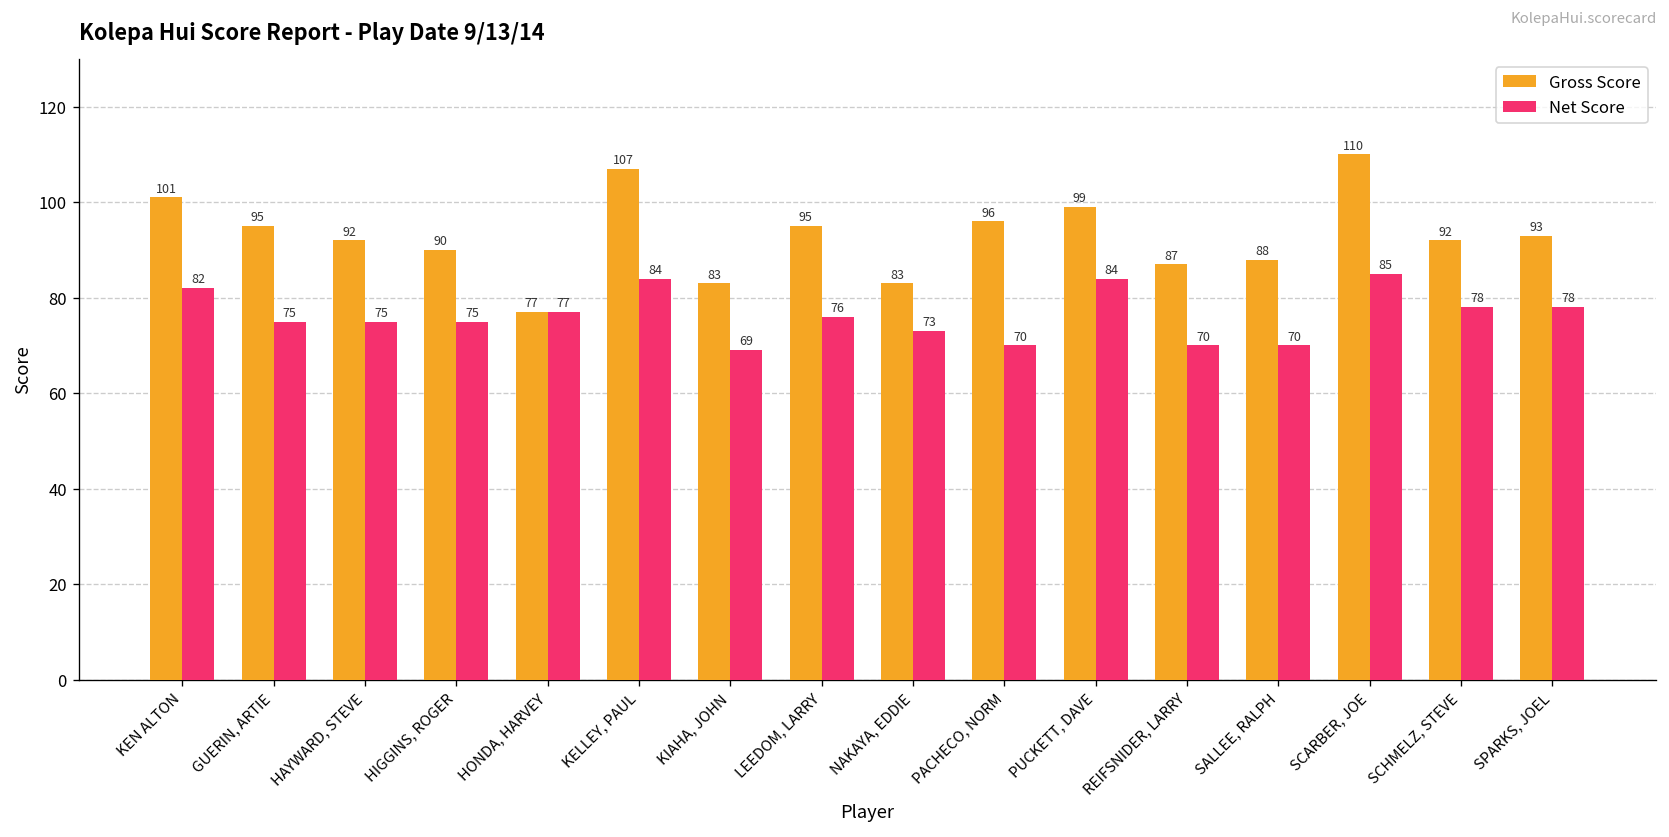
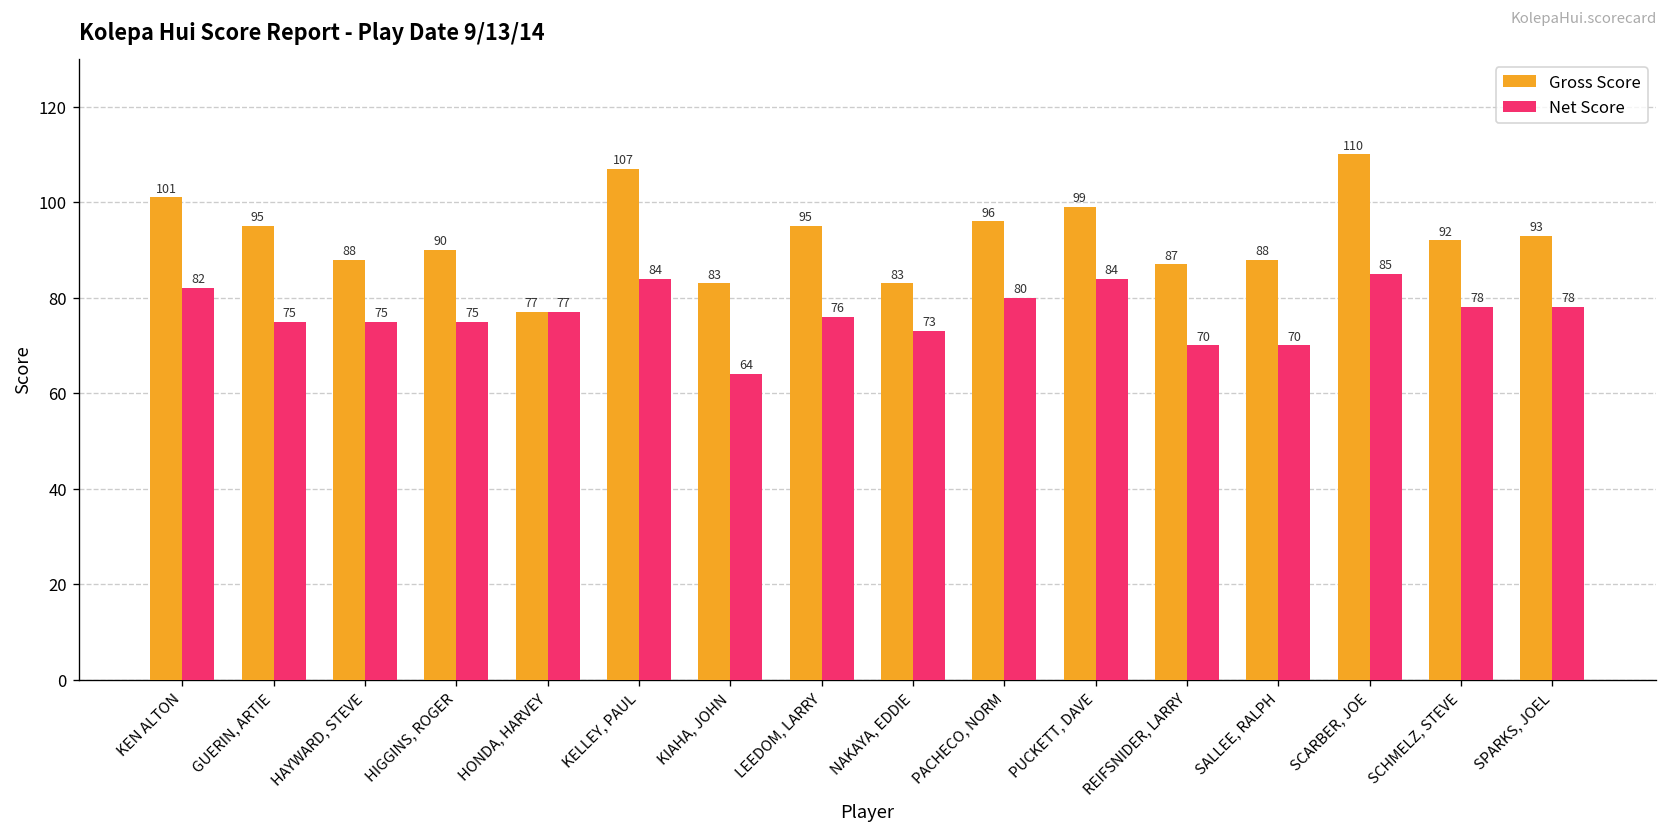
Gross Score, HAYWARD, STEVE: 92 -> 88
Net Score, KIAHA, JOHN: 69 -> 64
Net Score, PACHECO, NORM: 70 -> 80
